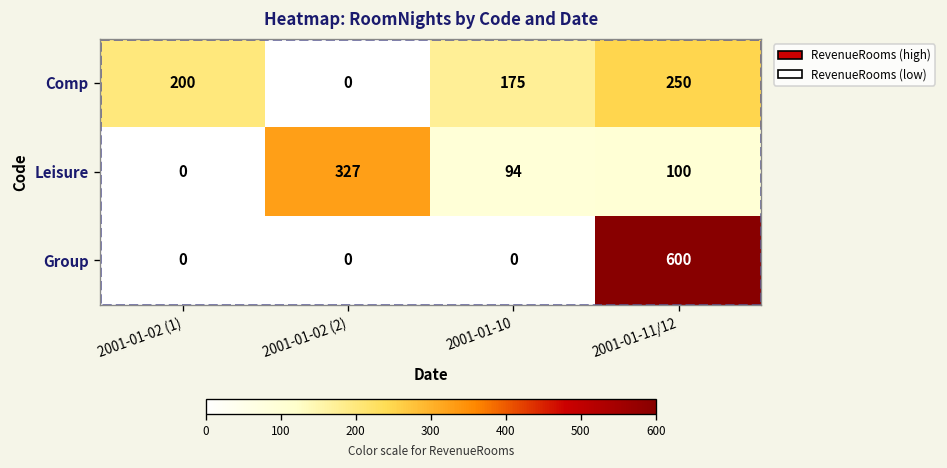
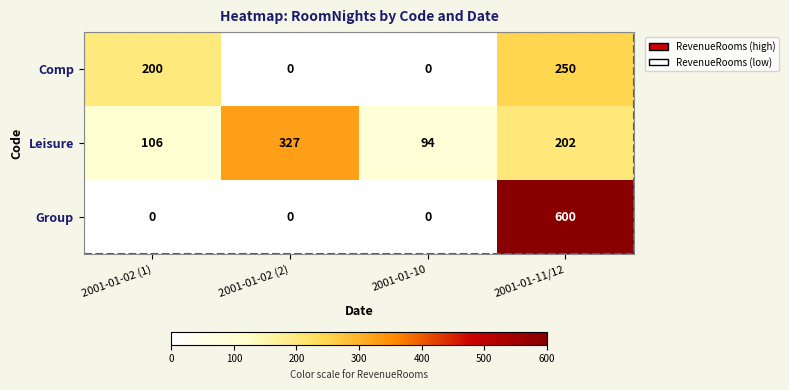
Comp, 2001-01-10: 175 -> 0
Leisure, 2001-01-02 (1): 0 -> 106
Leisure, 2001-01-11/12: 100 -> 202
